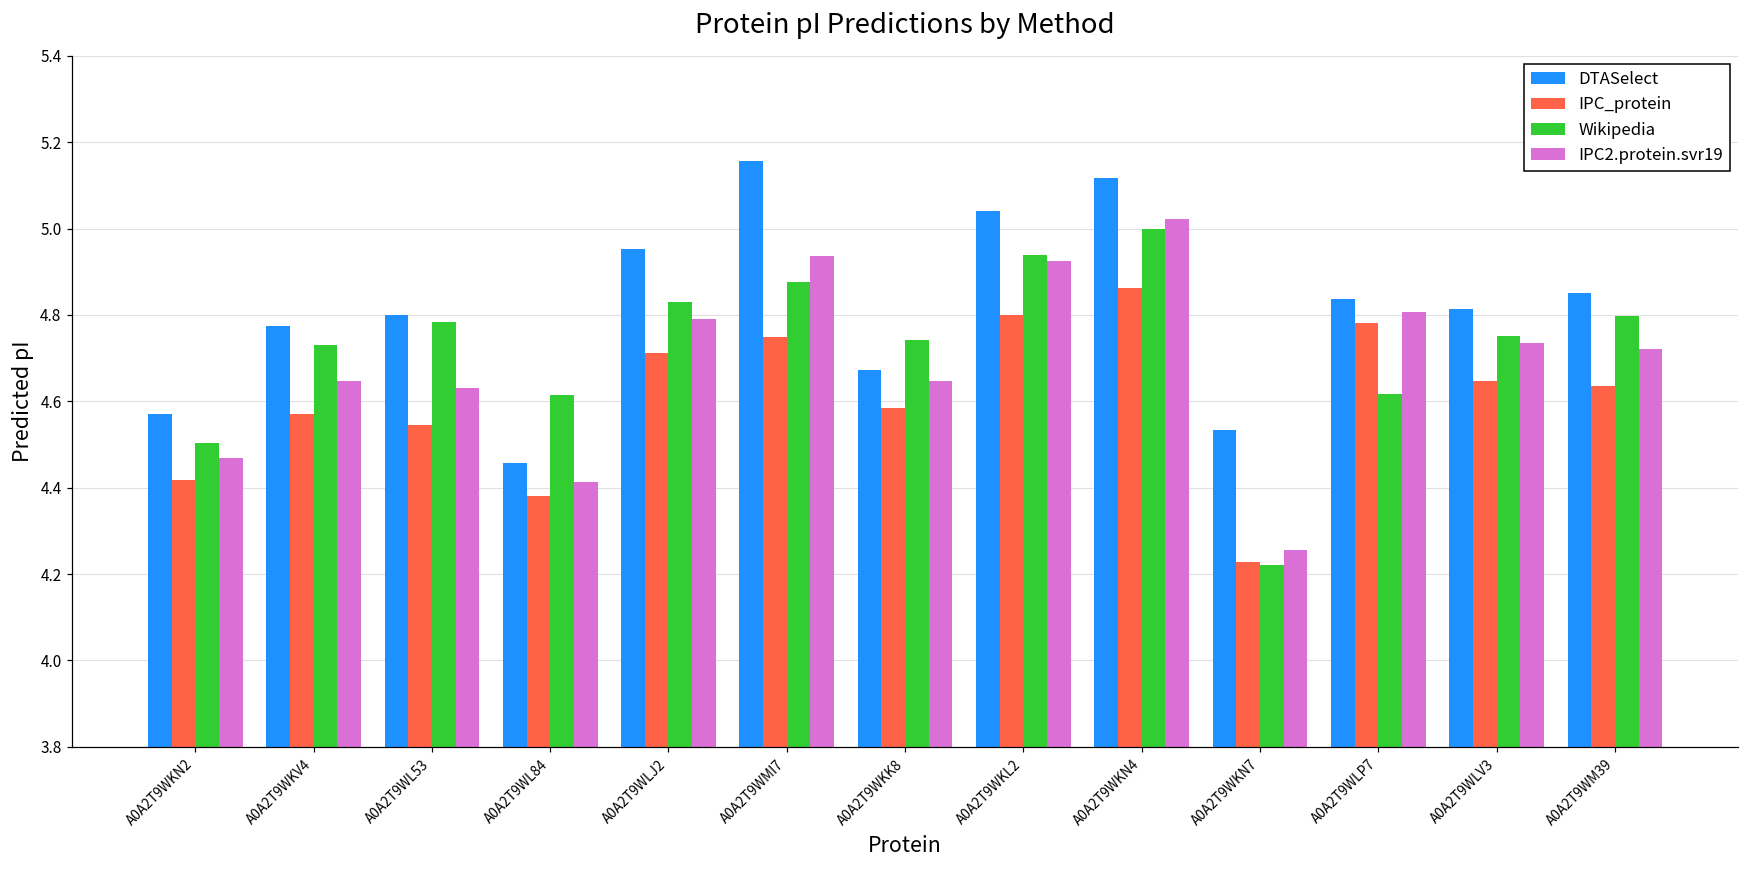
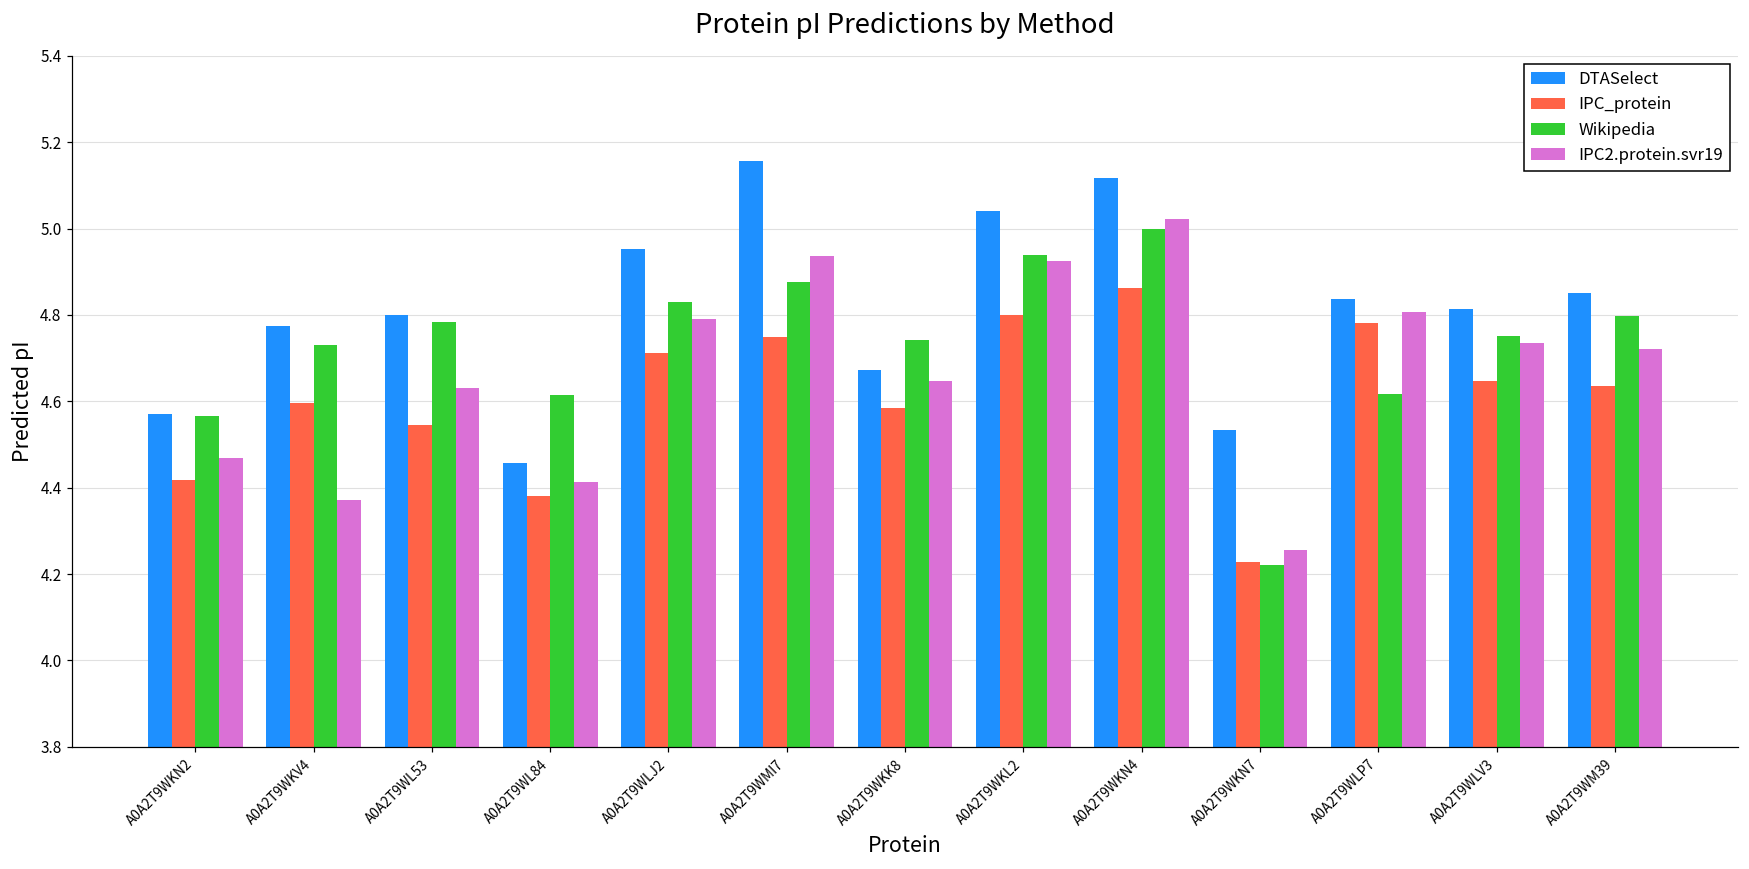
Wikipedia, A0A2T9WKN2: 4.50 -> 4.57
IPC_protein, A0A2T9WKV4: 4.57 -> 4.60
IPC2.protein.svr19, A0A2T9WKV4: 4.65 -> 4.37
